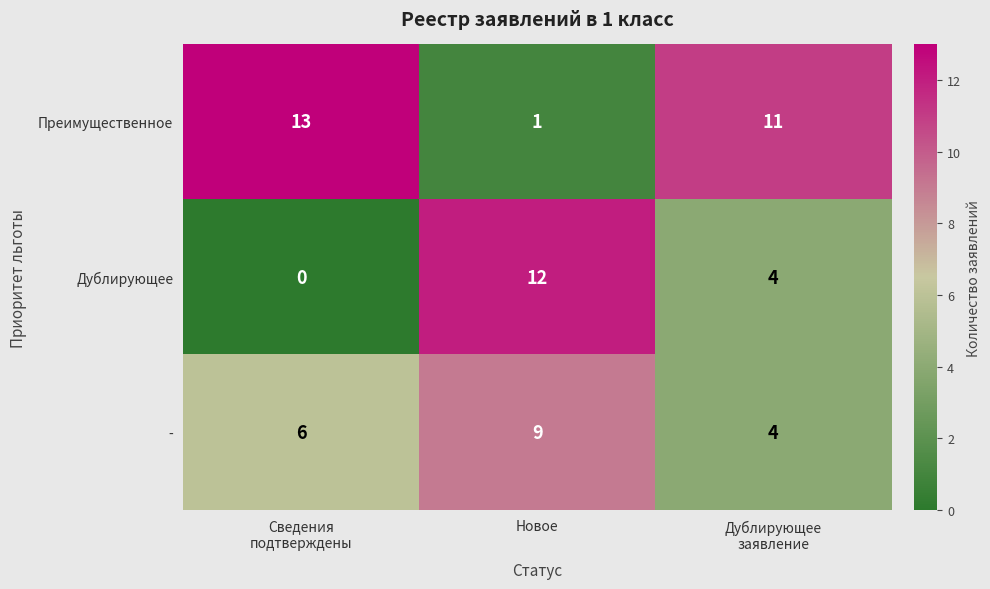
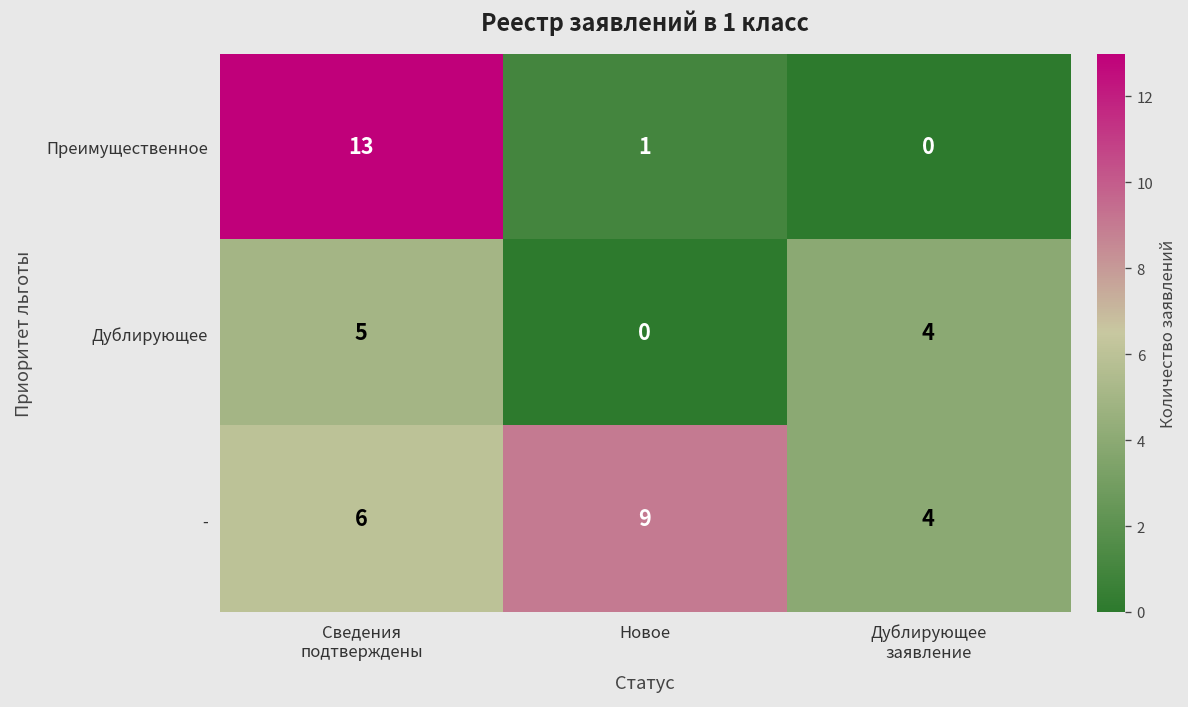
Преимущественное, Дублирующее заявление: 11 -> 0
Дублирующее, Сведения подтверждены: 0 -> 5
Дублирующее, Новое: 12 -> 0
